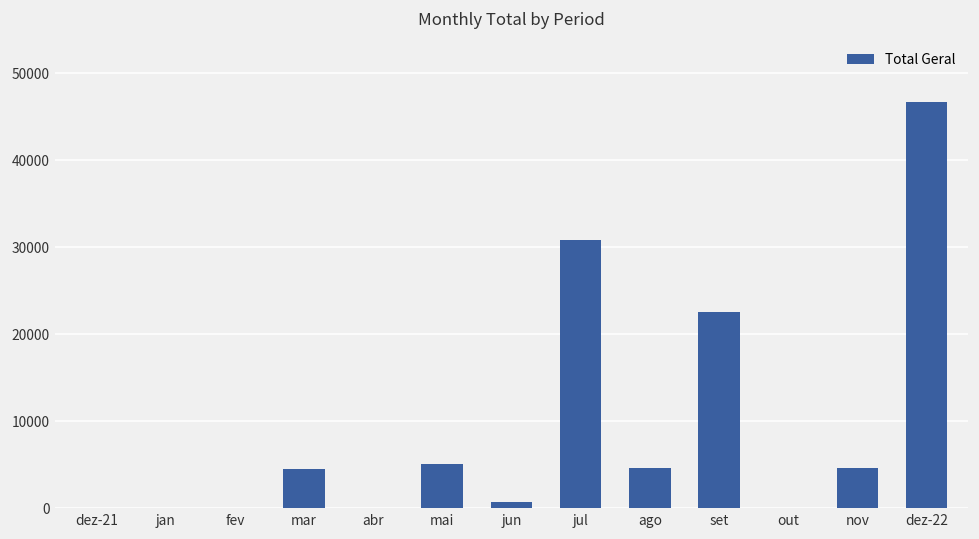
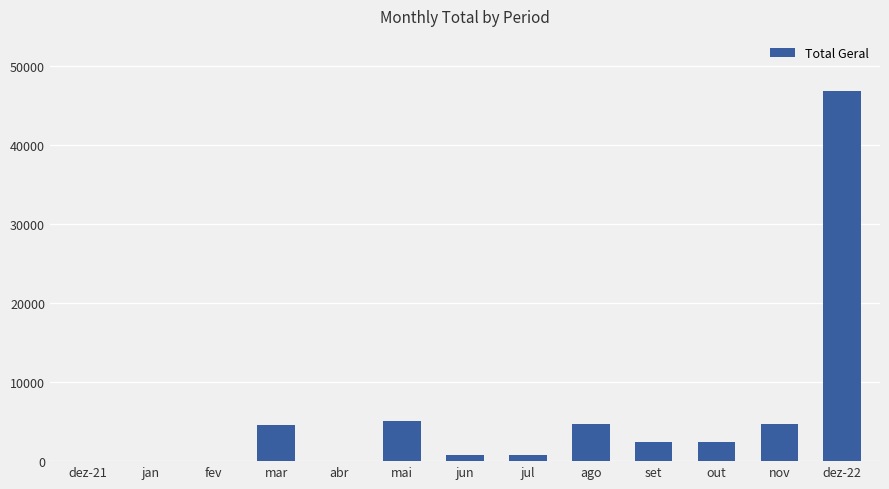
jul: 31000 -> 1000
set: 23000 -> 2000
out: 0 -> 2000
